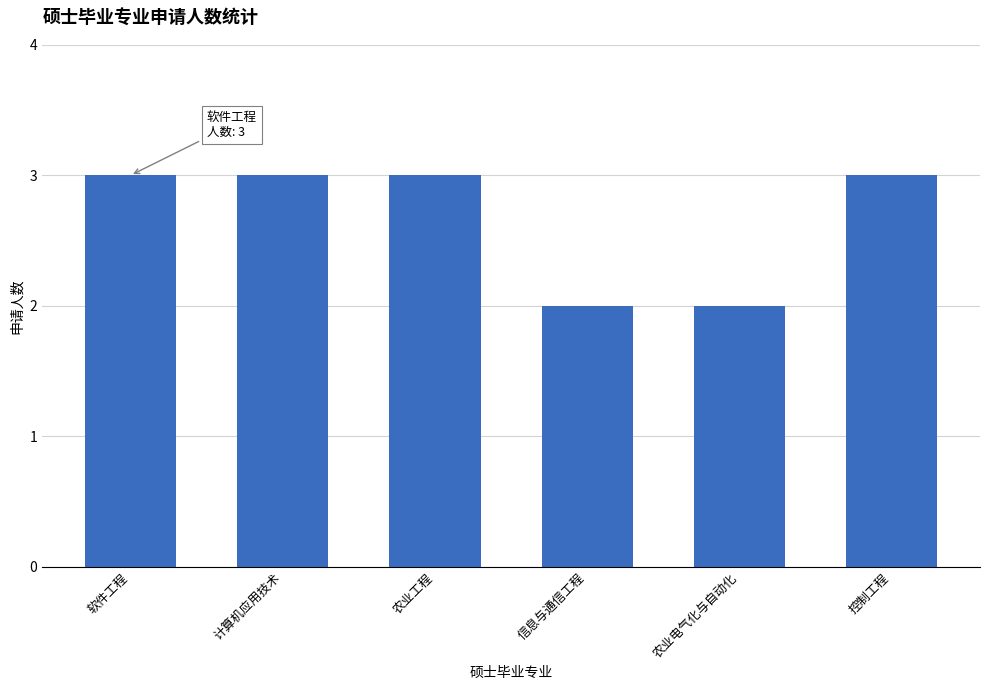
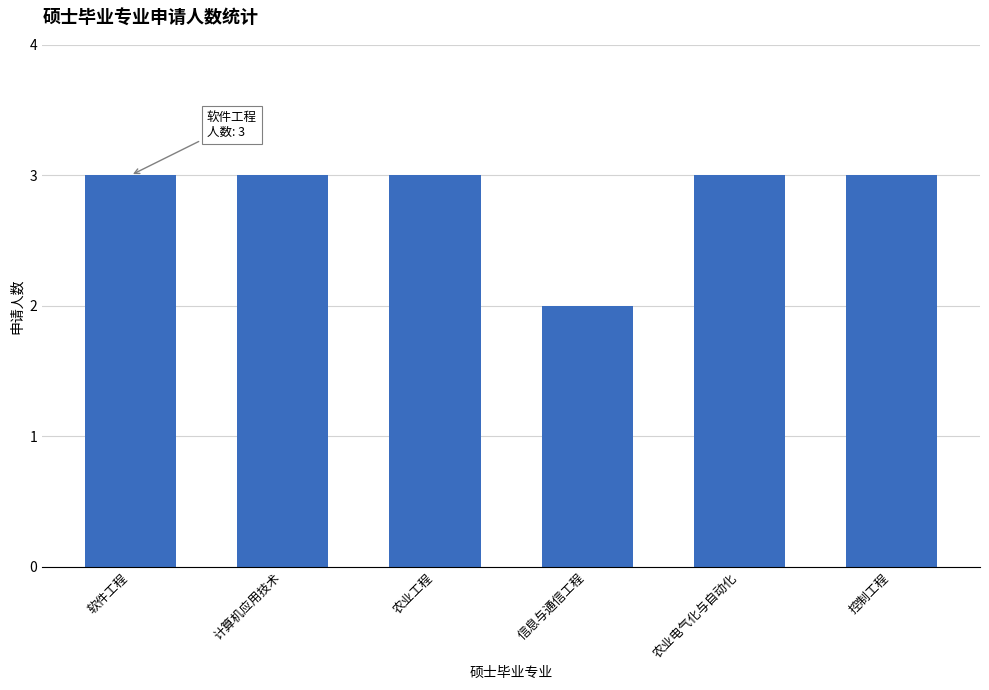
农业电气化与自动化: 2 -> 3
